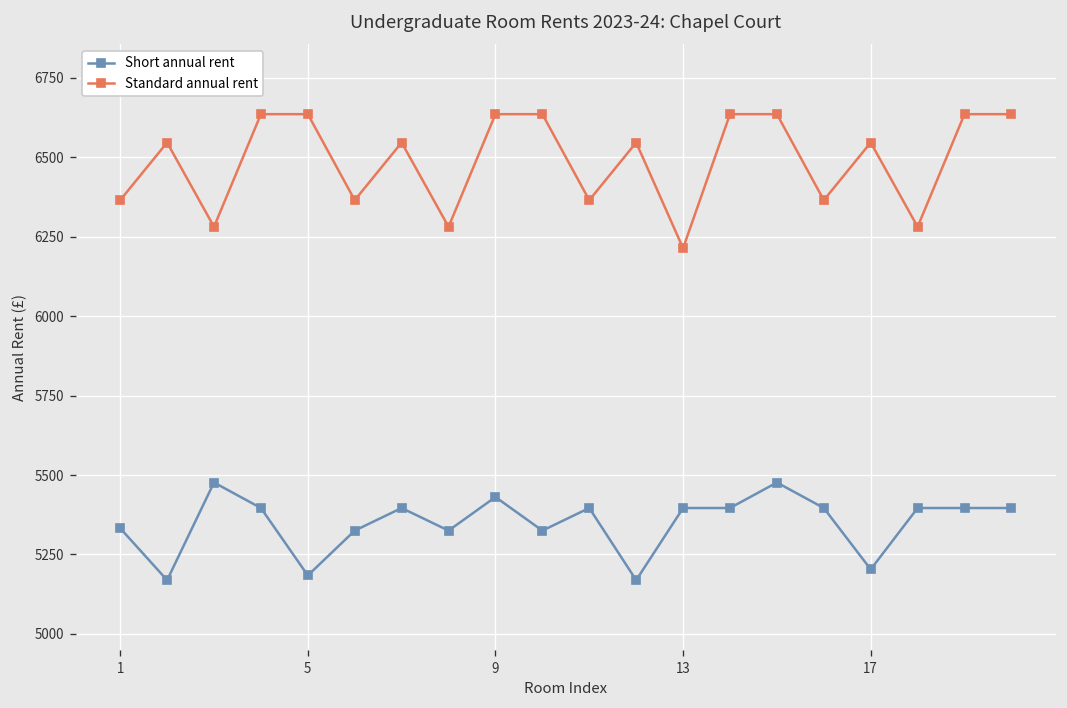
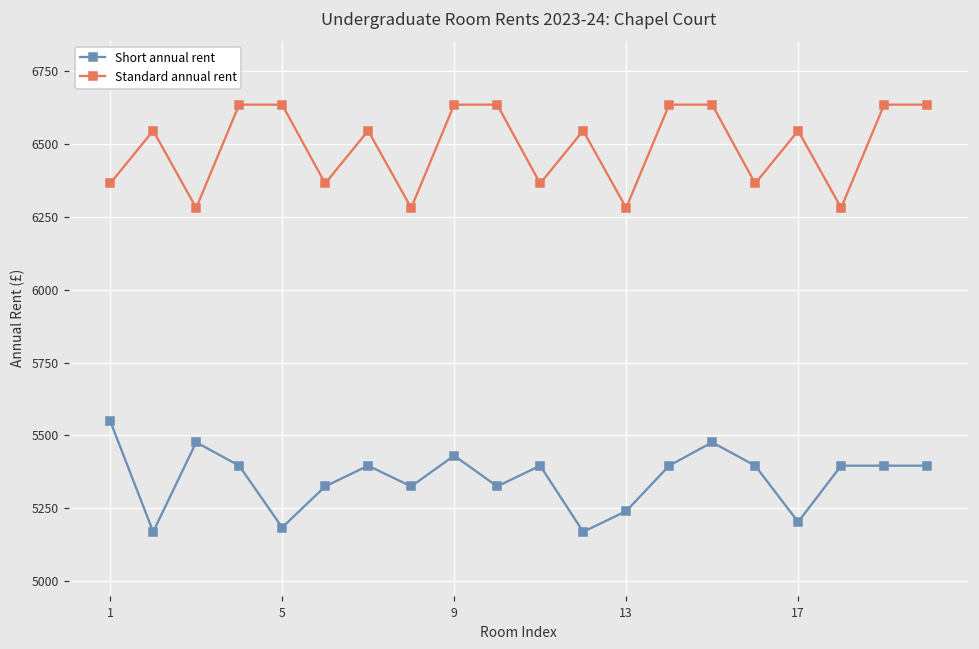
Short annual rent, 1: 5330 -> 5550
Short annual rent, 13: 5400 -> 5240
Standard annual rent, 13: 6210 -> 6280
